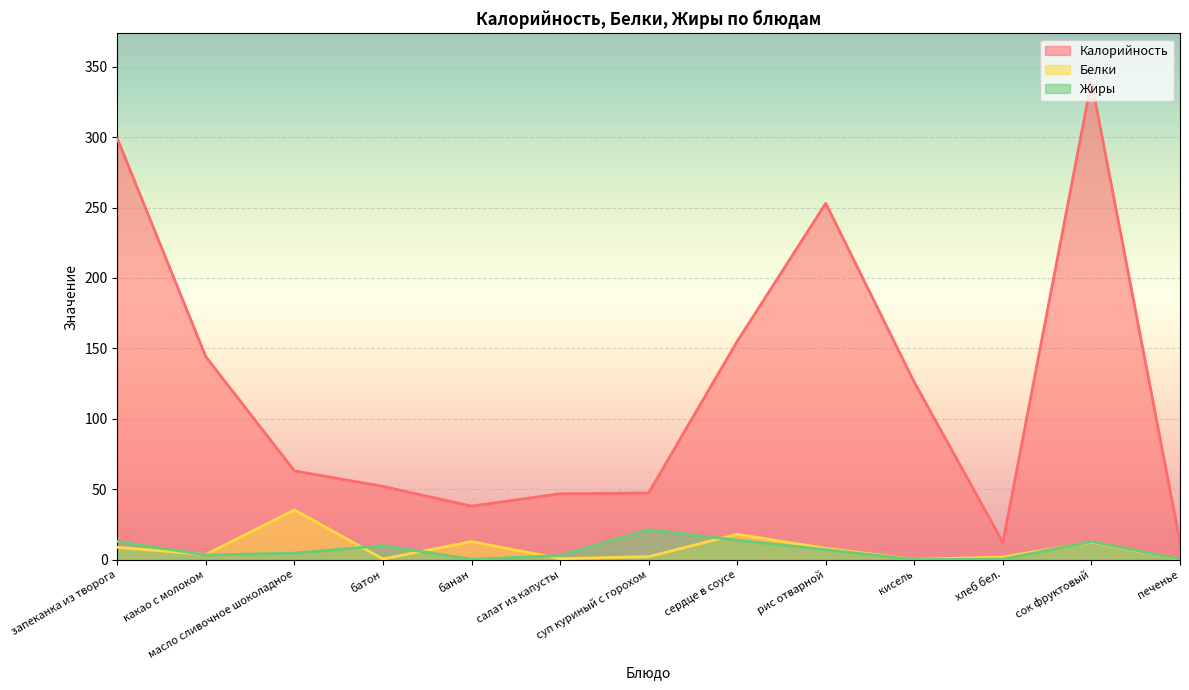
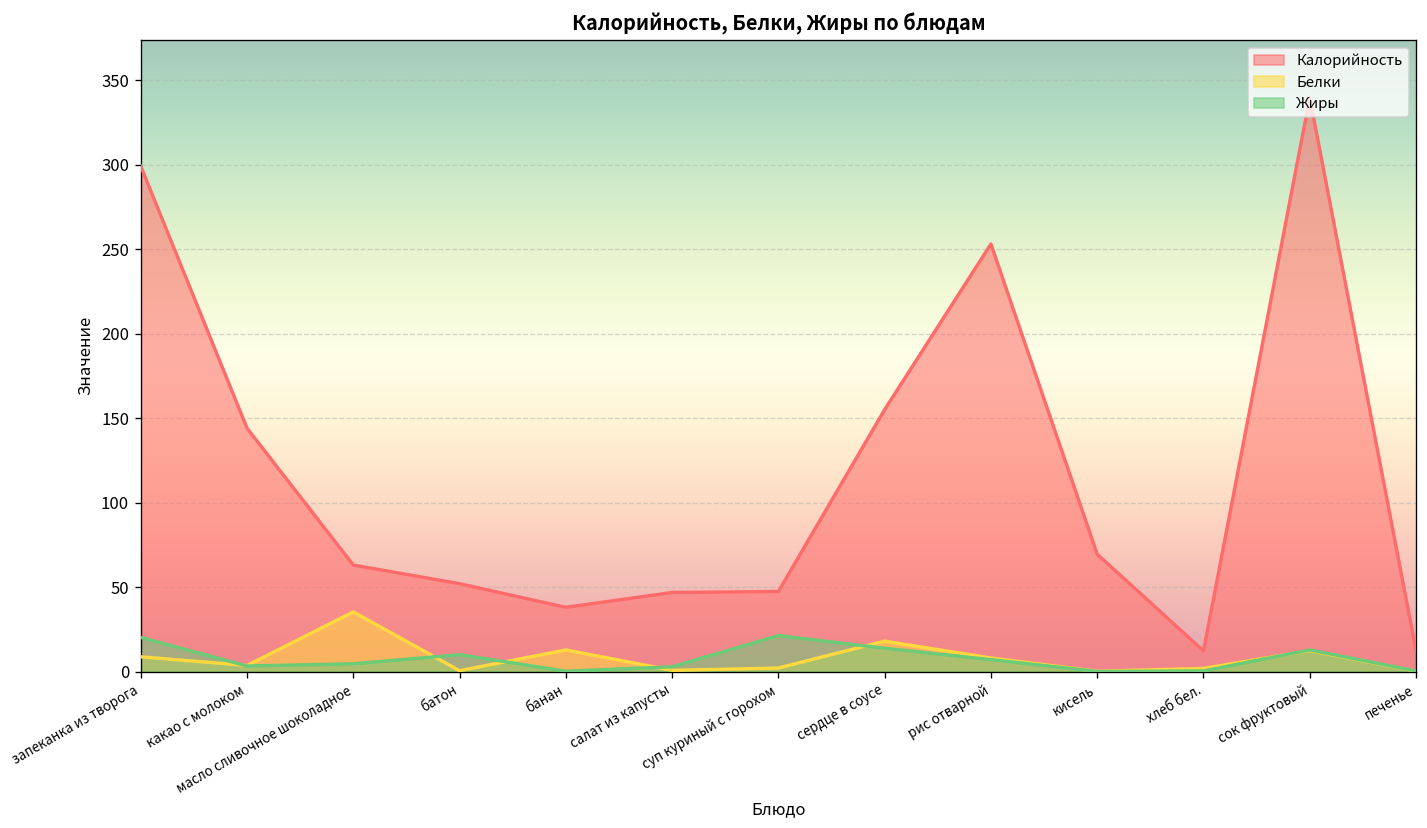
Жиры, запеканка из творога: 13 -> 20
Калорийность, кисель: 126 -> 69
